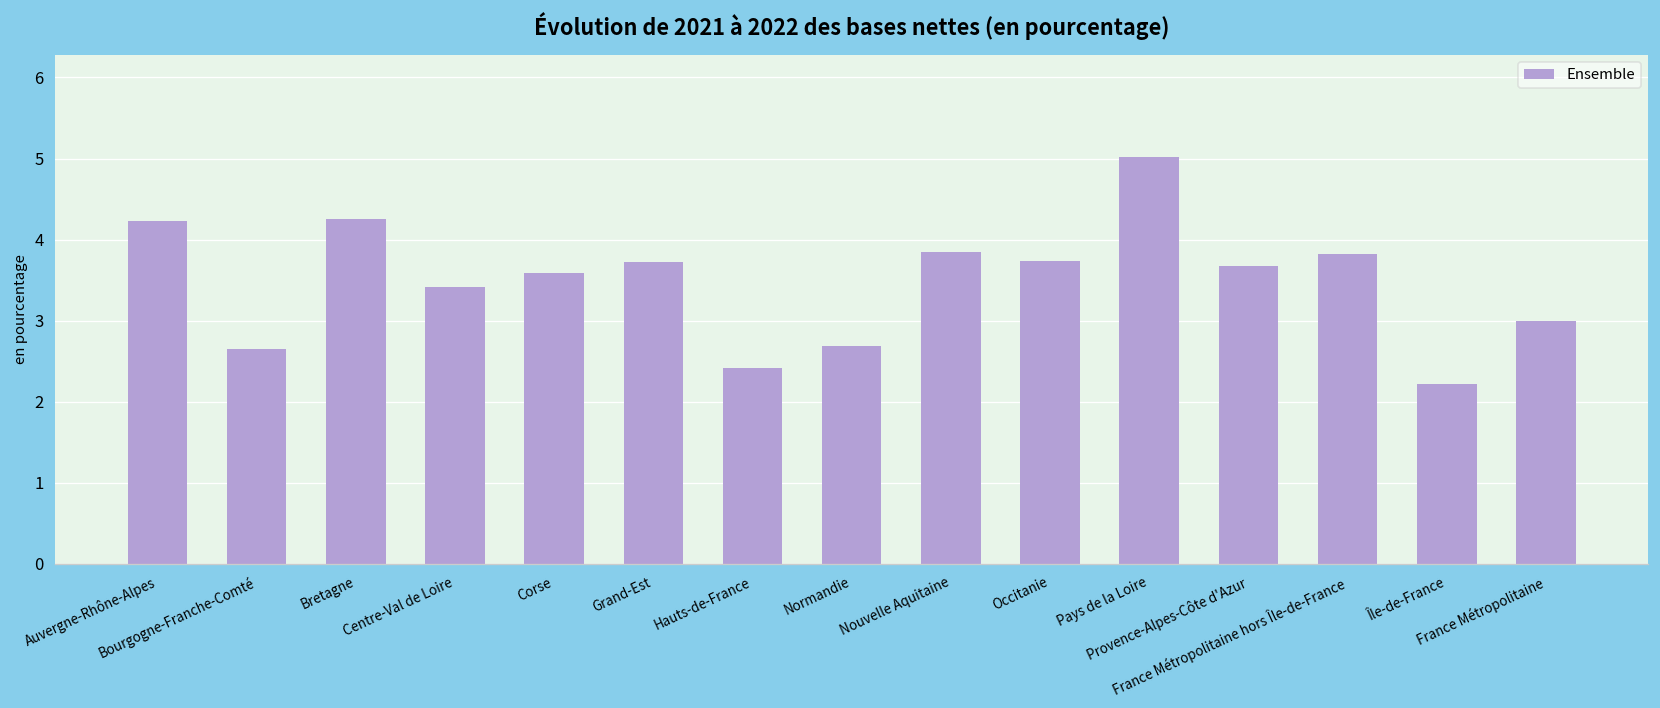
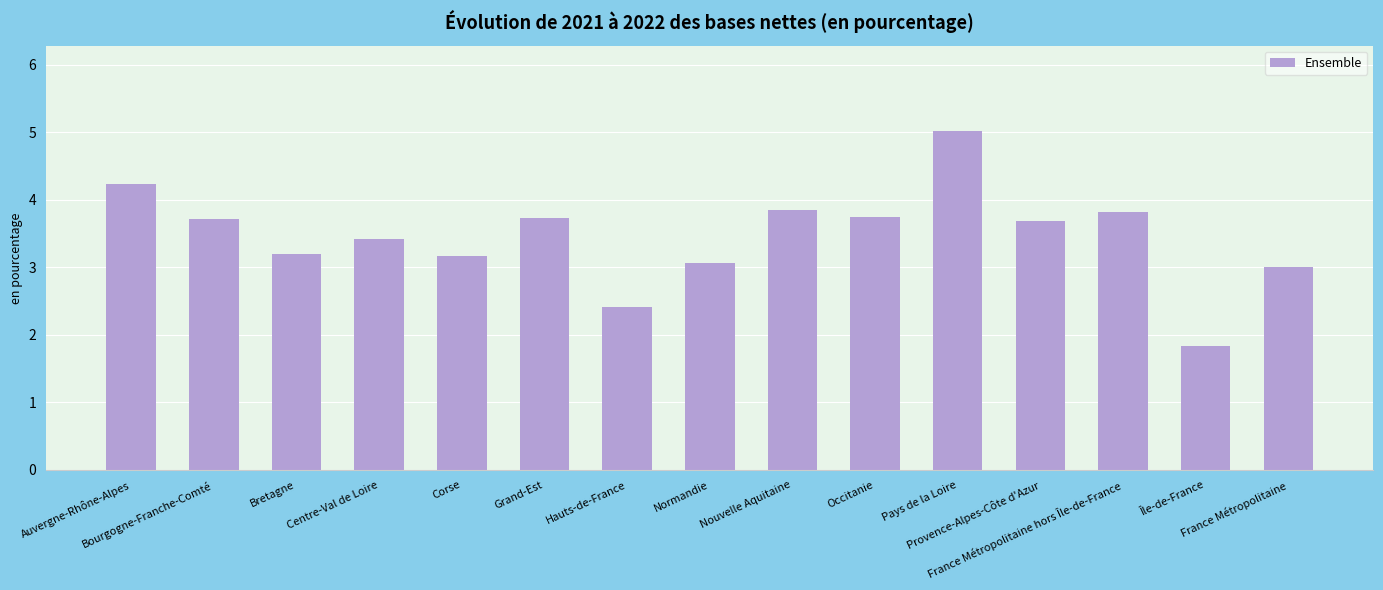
Bourgogne-Franche-Comté: 2.6 -> 3.7
Bretagne: 4.3 -> 3.2
Corse: 3.6 -> 3.2
Normandie: 2.7 -> 3.1
Île-de-France: 2.2 -> 1.8
